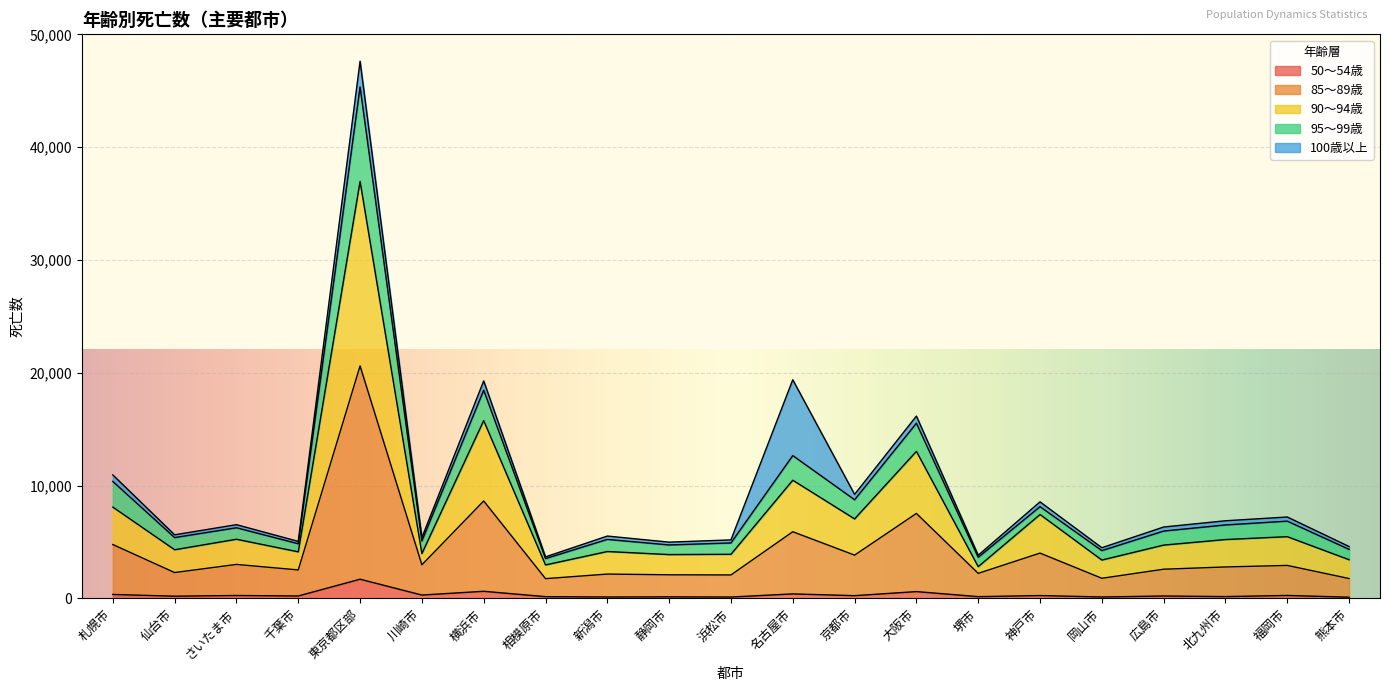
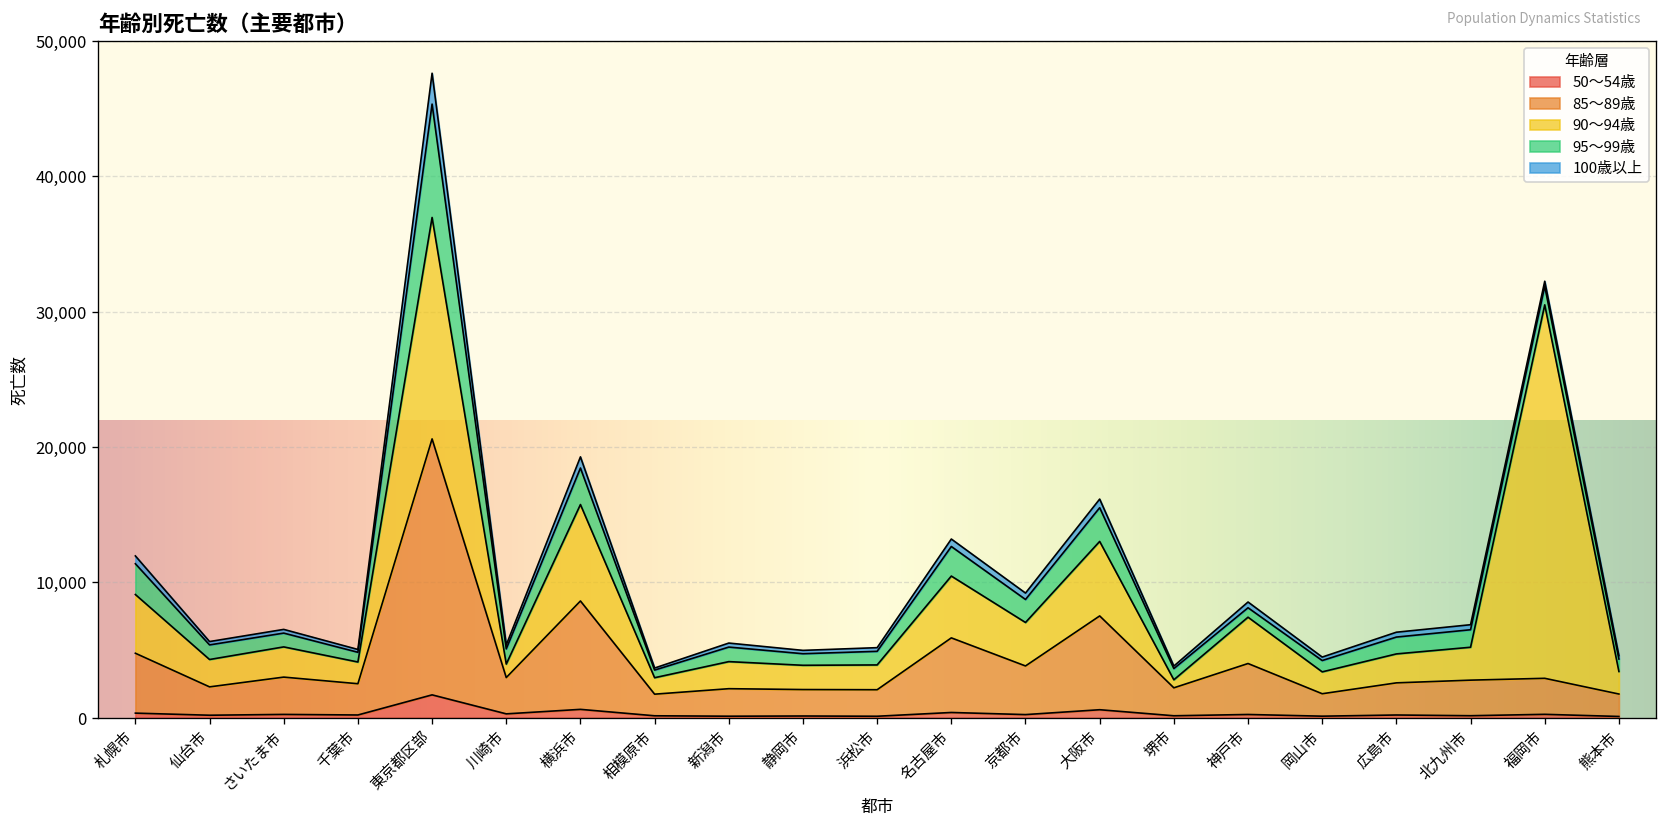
90〜94歳, 札幌市: 3,300 -> 4,300
100歳以上, 名古屋市: 6,700 -> 600
90〜94歳, 福岡市: 2,500 -> 27,600
